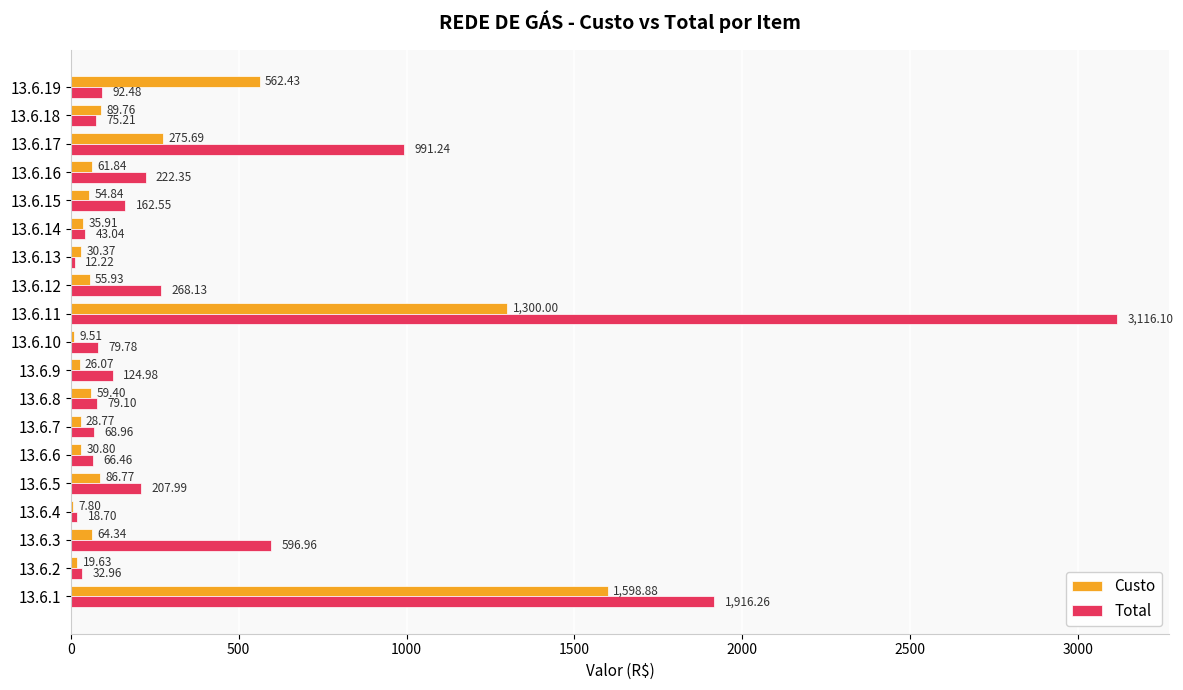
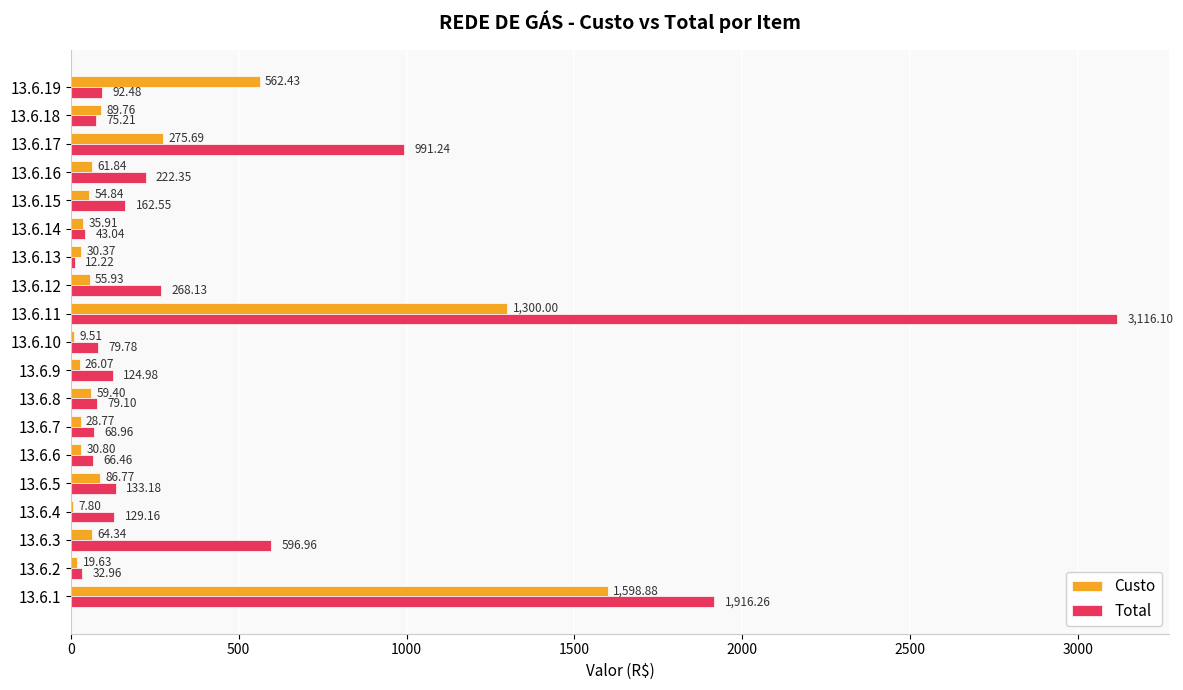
Total, 13.6.5: 207.99 -> 133.18
Total, 13.6.4: 18.70 -> 129.16
